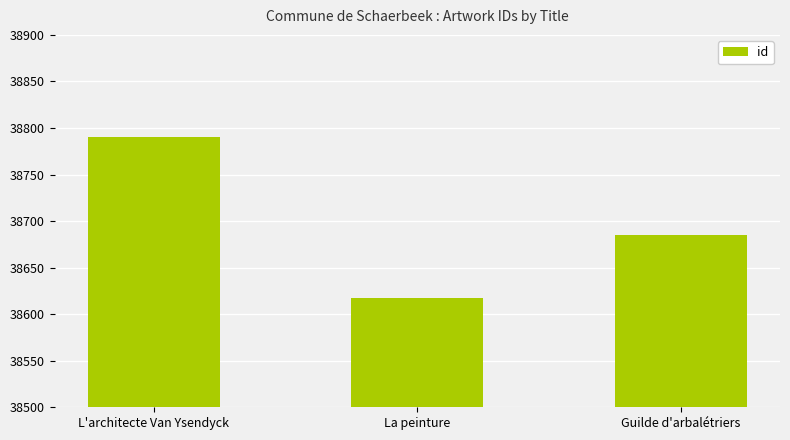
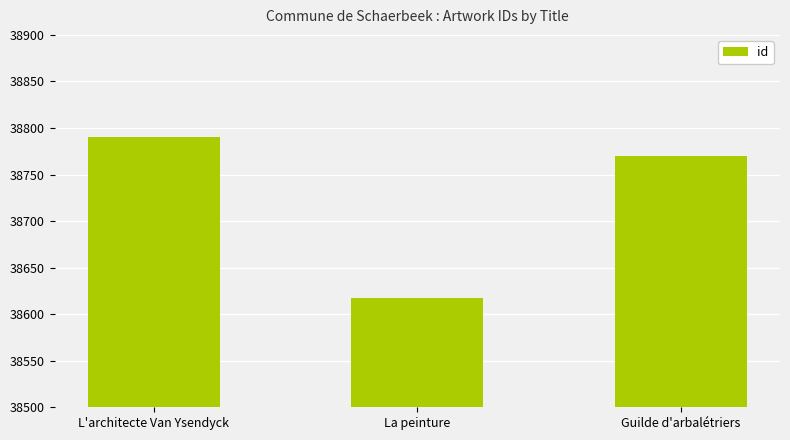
Guilde d'arbalétriers: 38690 -> 38770
